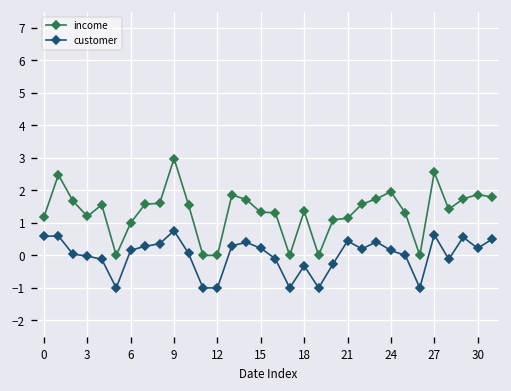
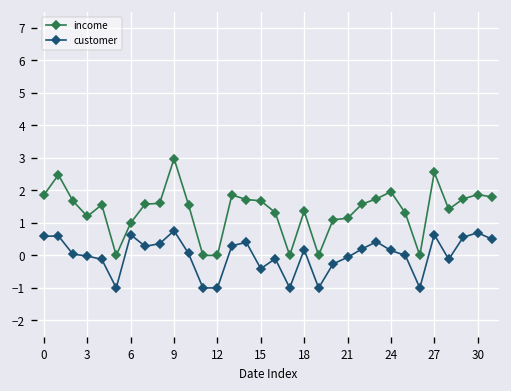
income, 0: 1.2 -> 1.9
customer, 6: 0.2 -> 0.6
income, 15: 1.3 -> 1.7
customer, 15: 0.2 -> -0.4
customer, 18: -0.3 -> 0.2
customer, 21: 0.4 -> -0.1
customer, 30: 0.2 -> 0.7
